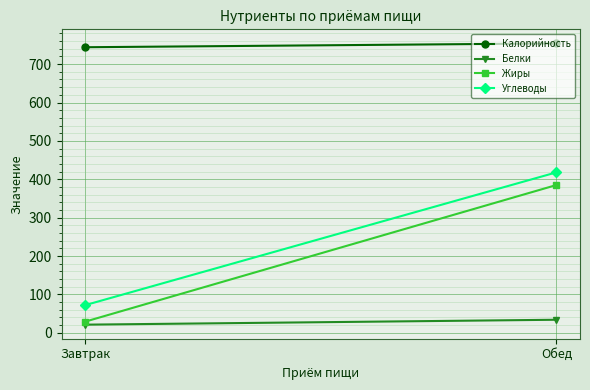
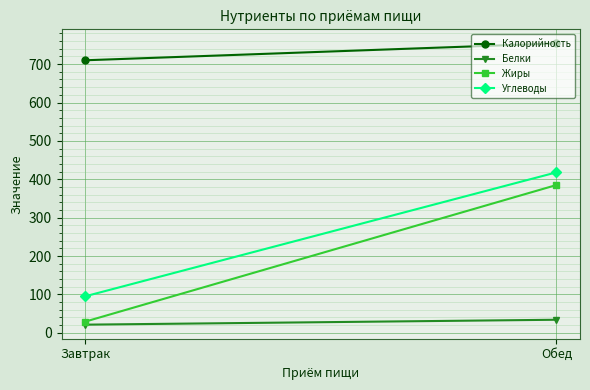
Калорийность, Завтрак: 740 -> 710
Углеводы, Завтрак: 70 -> 100
